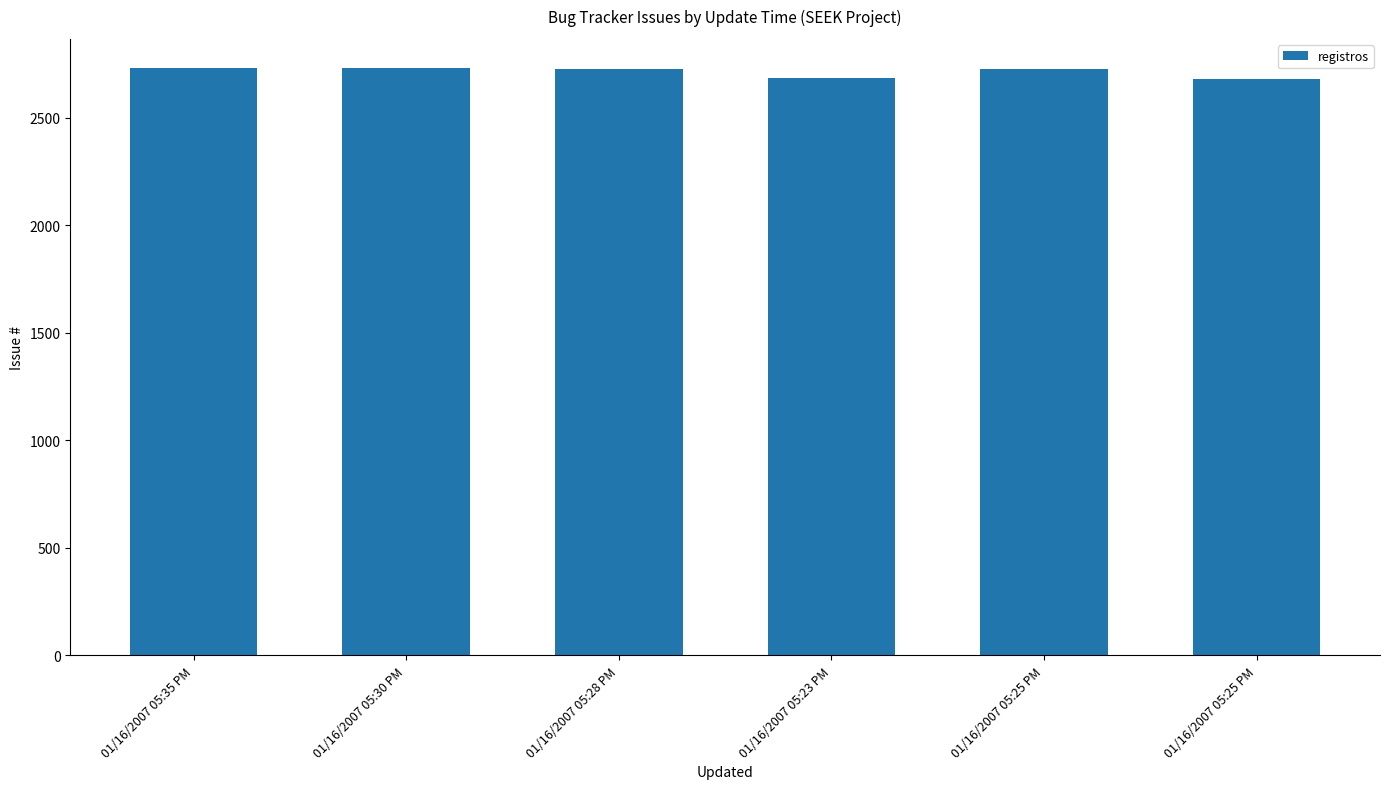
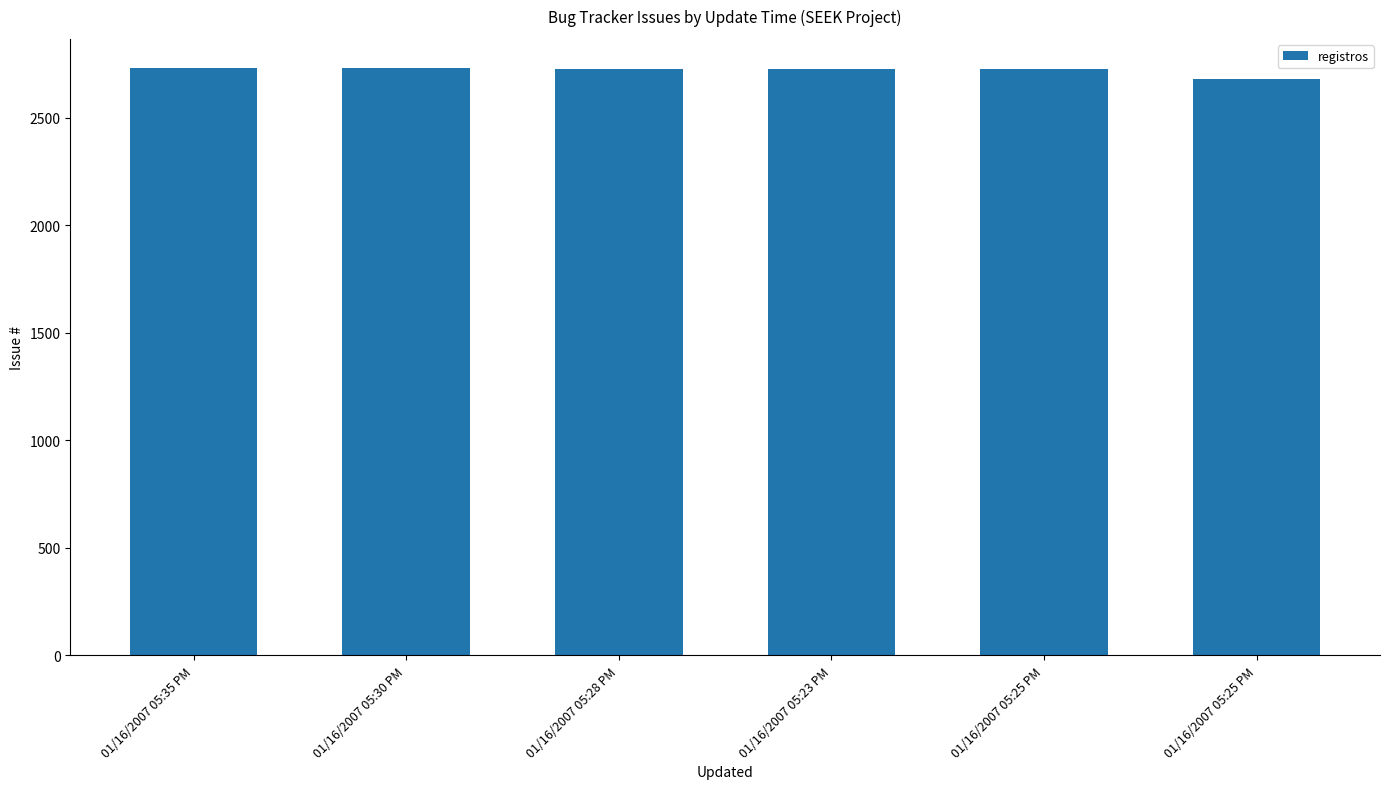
01/16/2007 05:23 PM: 2680 -> 2730
